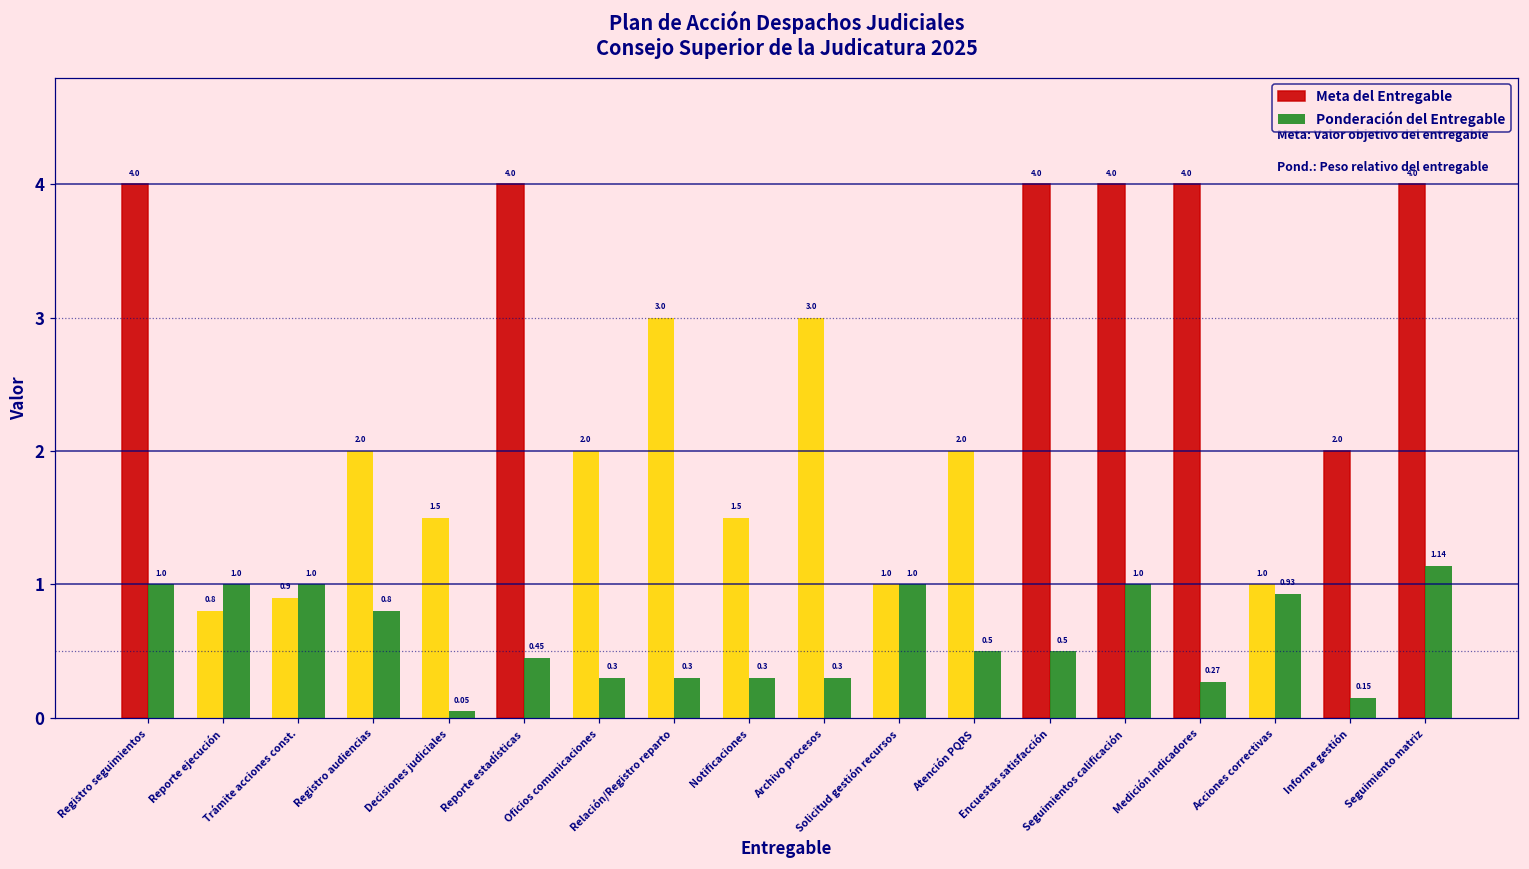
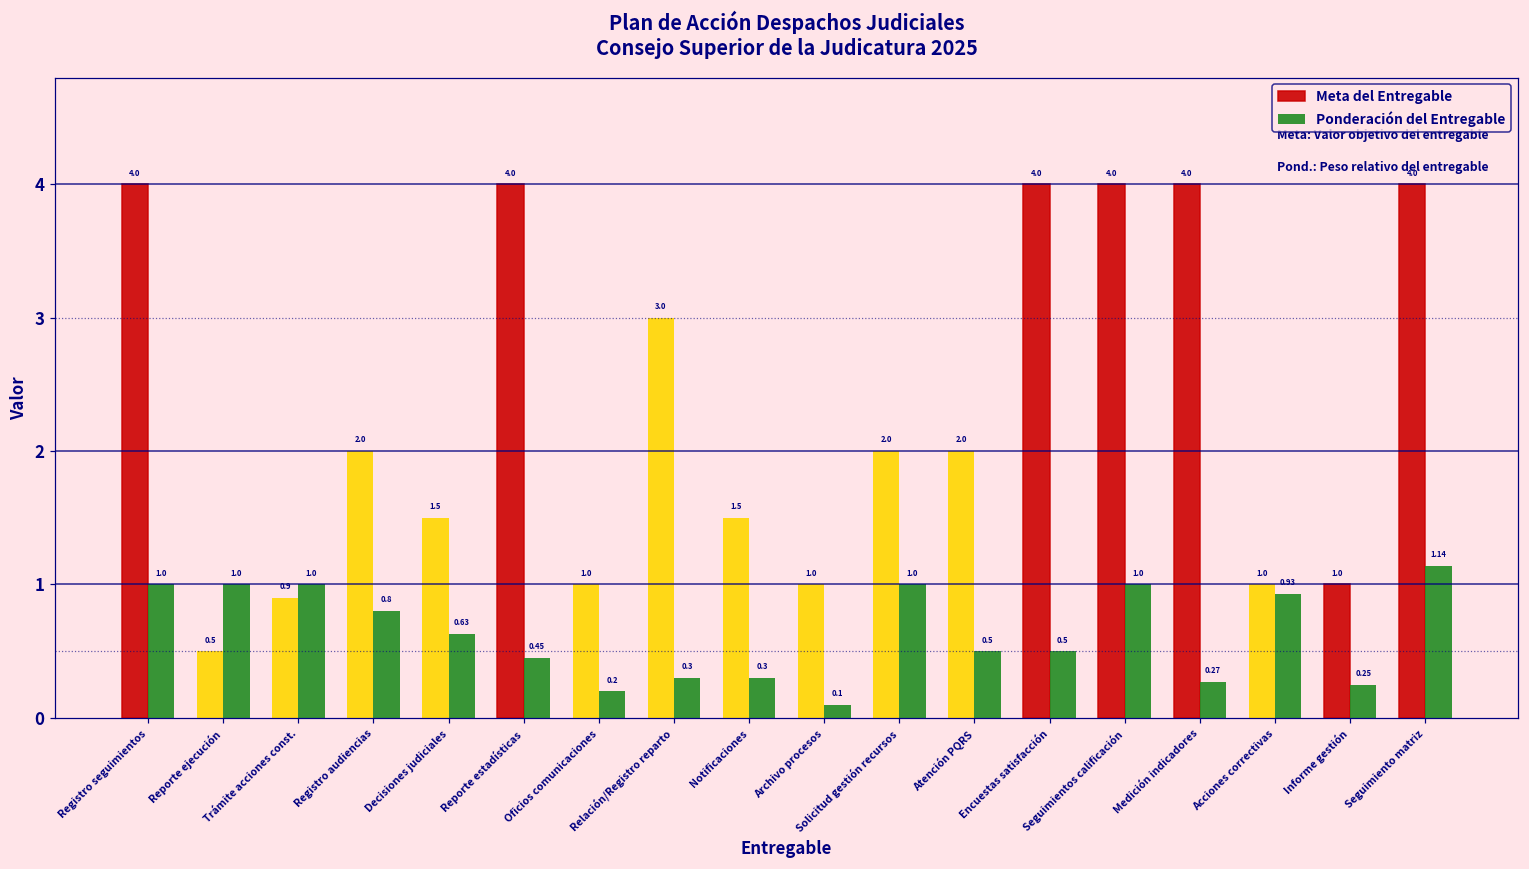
Meta del Entregable, Reporte ejecución: 0.8 -> 0.5
Ponderación del Entregable, Decisiones judiciales: 0.05 -> 0.63
Meta del Entregable, Oficios comunicaciones: 2.0 -> 1.0
Ponderación del Entregable, Oficios comunicaciones: 0.3 -> 0.2
Meta del Entregable, Archivo procesos: 3.0 -> 1.0
Ponderación del Entregable, Archivo procesos: 0.3 -> 0.1
Meta del Entregable, Solicitud gestión recursos: 1.0 -> 2.0
Meta del Entregable, Informe gestión: 2.0 -> 1.0
Ponderación del Entregable, Informe gestión: 0.15 -> 0.25
